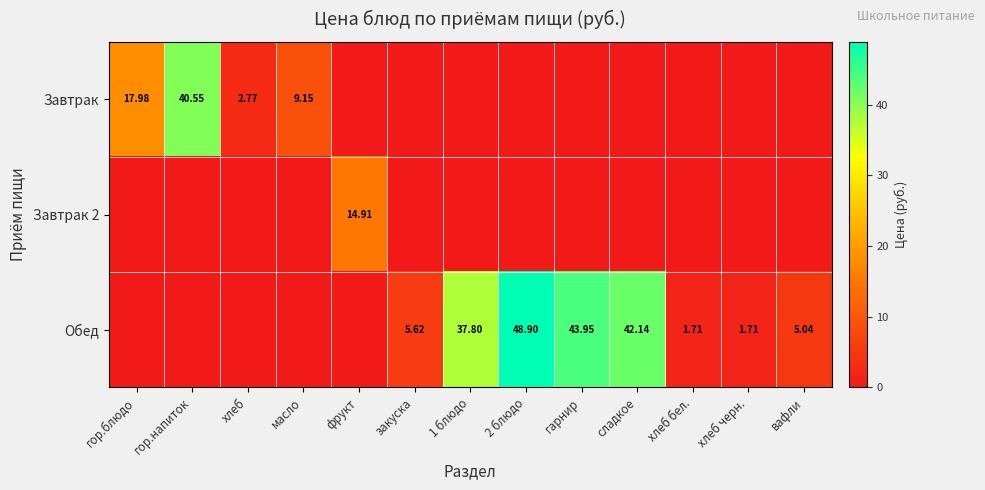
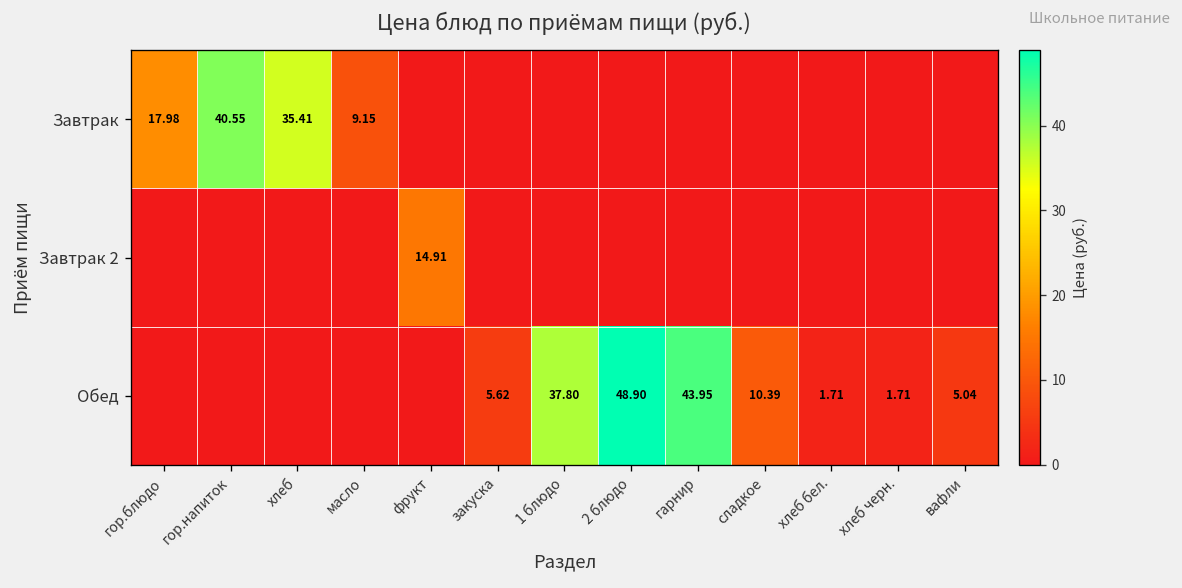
Завтрак, хлеб: 2.77 -> 35.41
Обед, сладкое: 42.14 -> 10.39
